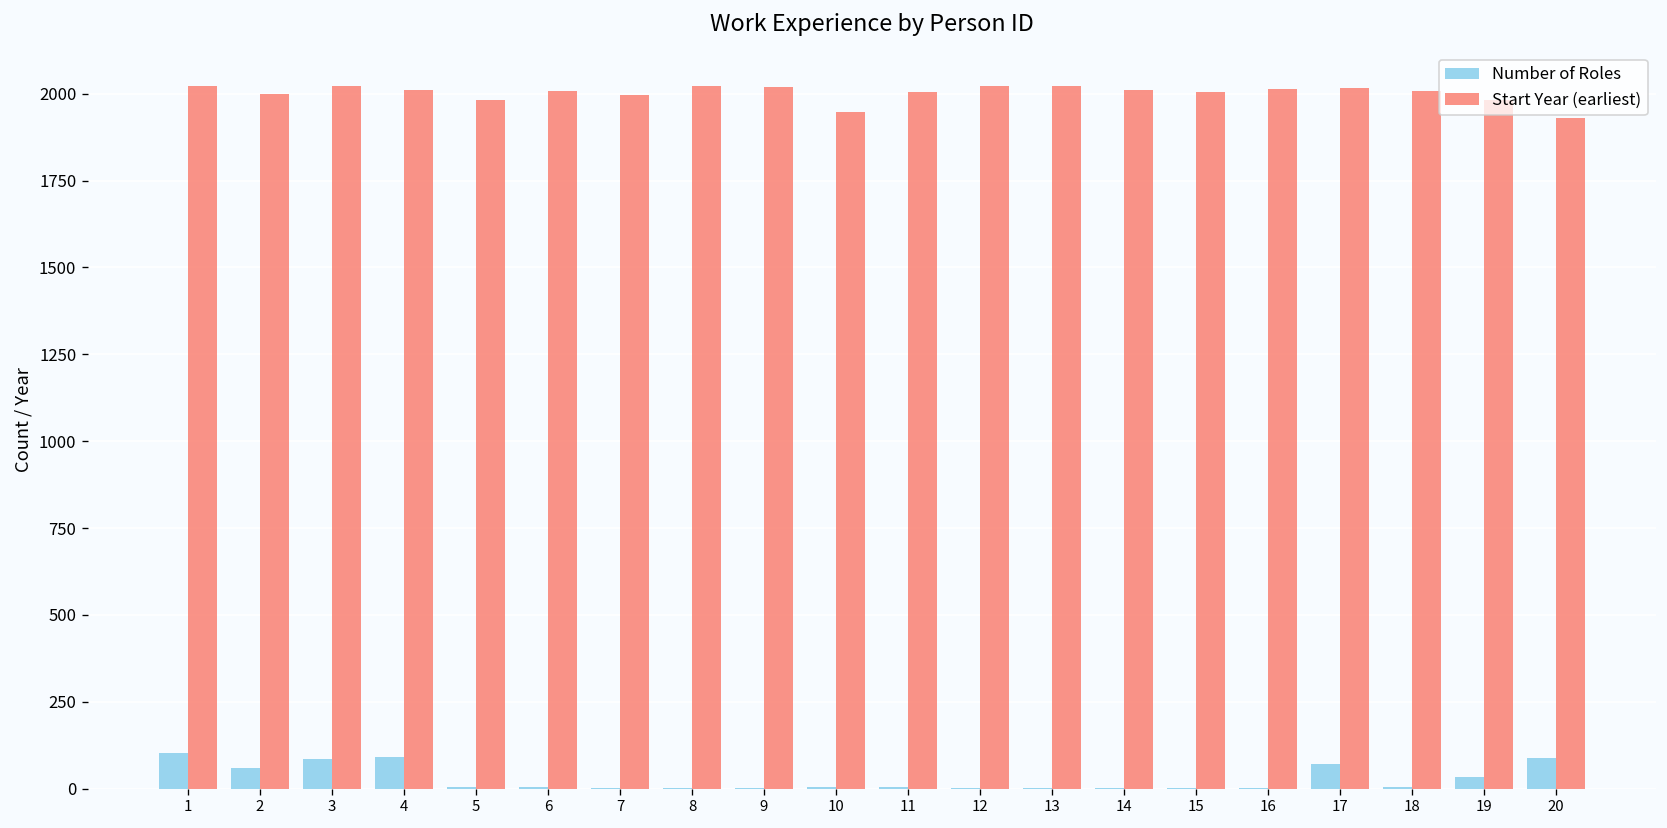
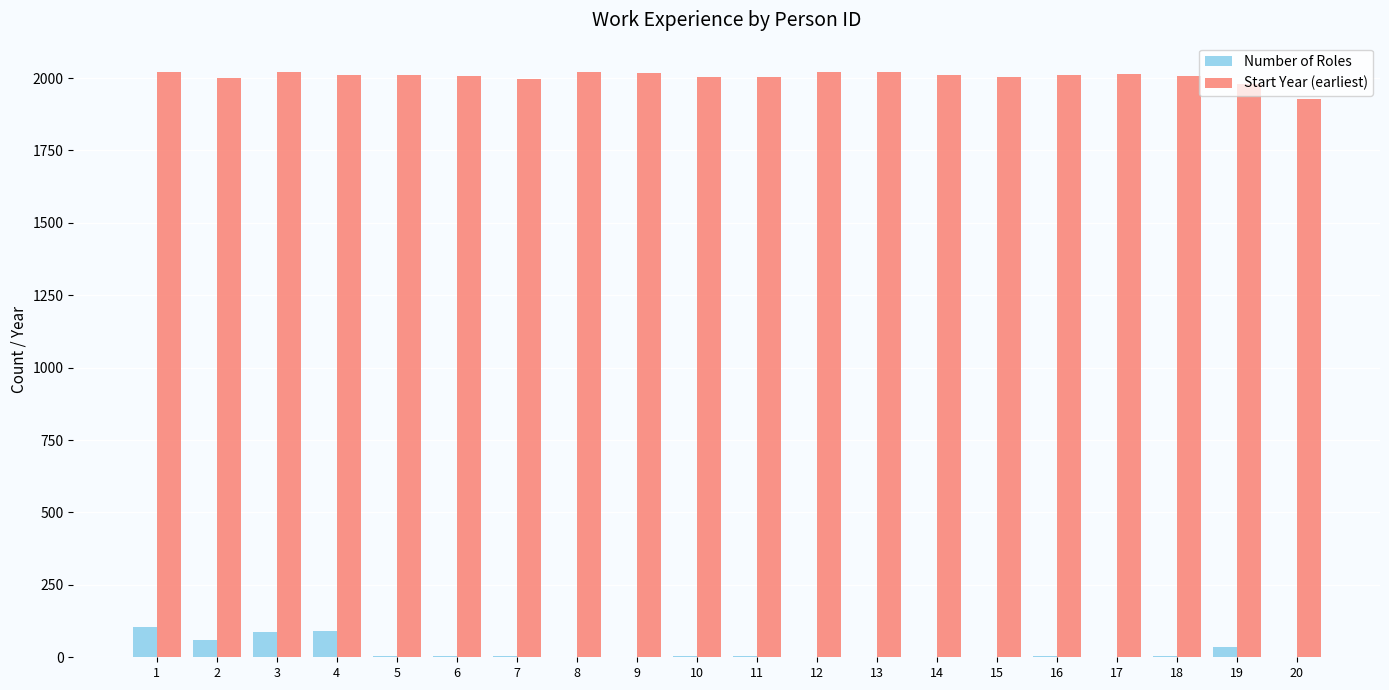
Start Year (earliest), 5: 1980 -> 2010
Start Year (earliest), 10: 1950 -> 2000
Number of Roles, 17: 70 -> 0
Number of Roles, 20: 90 -> 0
